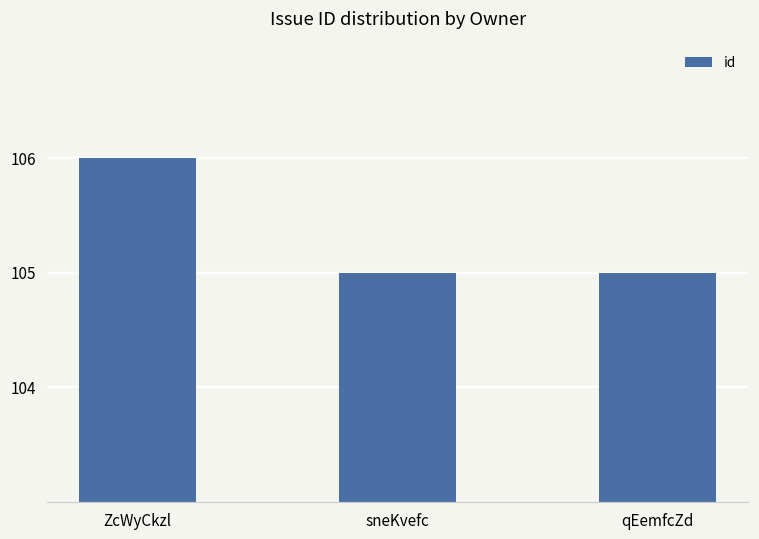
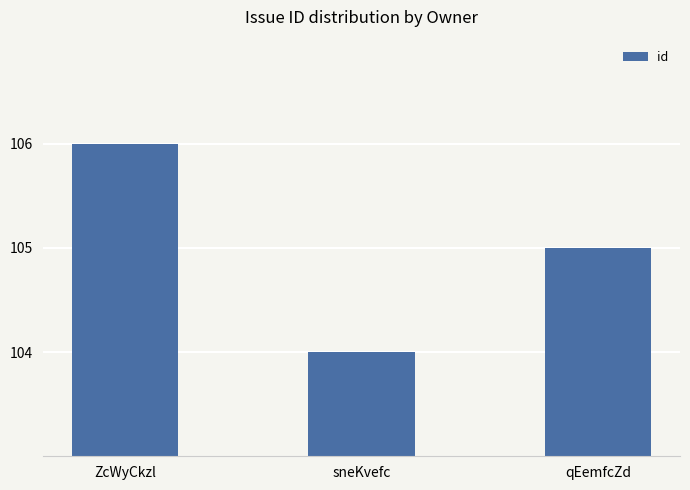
sneKvefc: 105 -> 104
